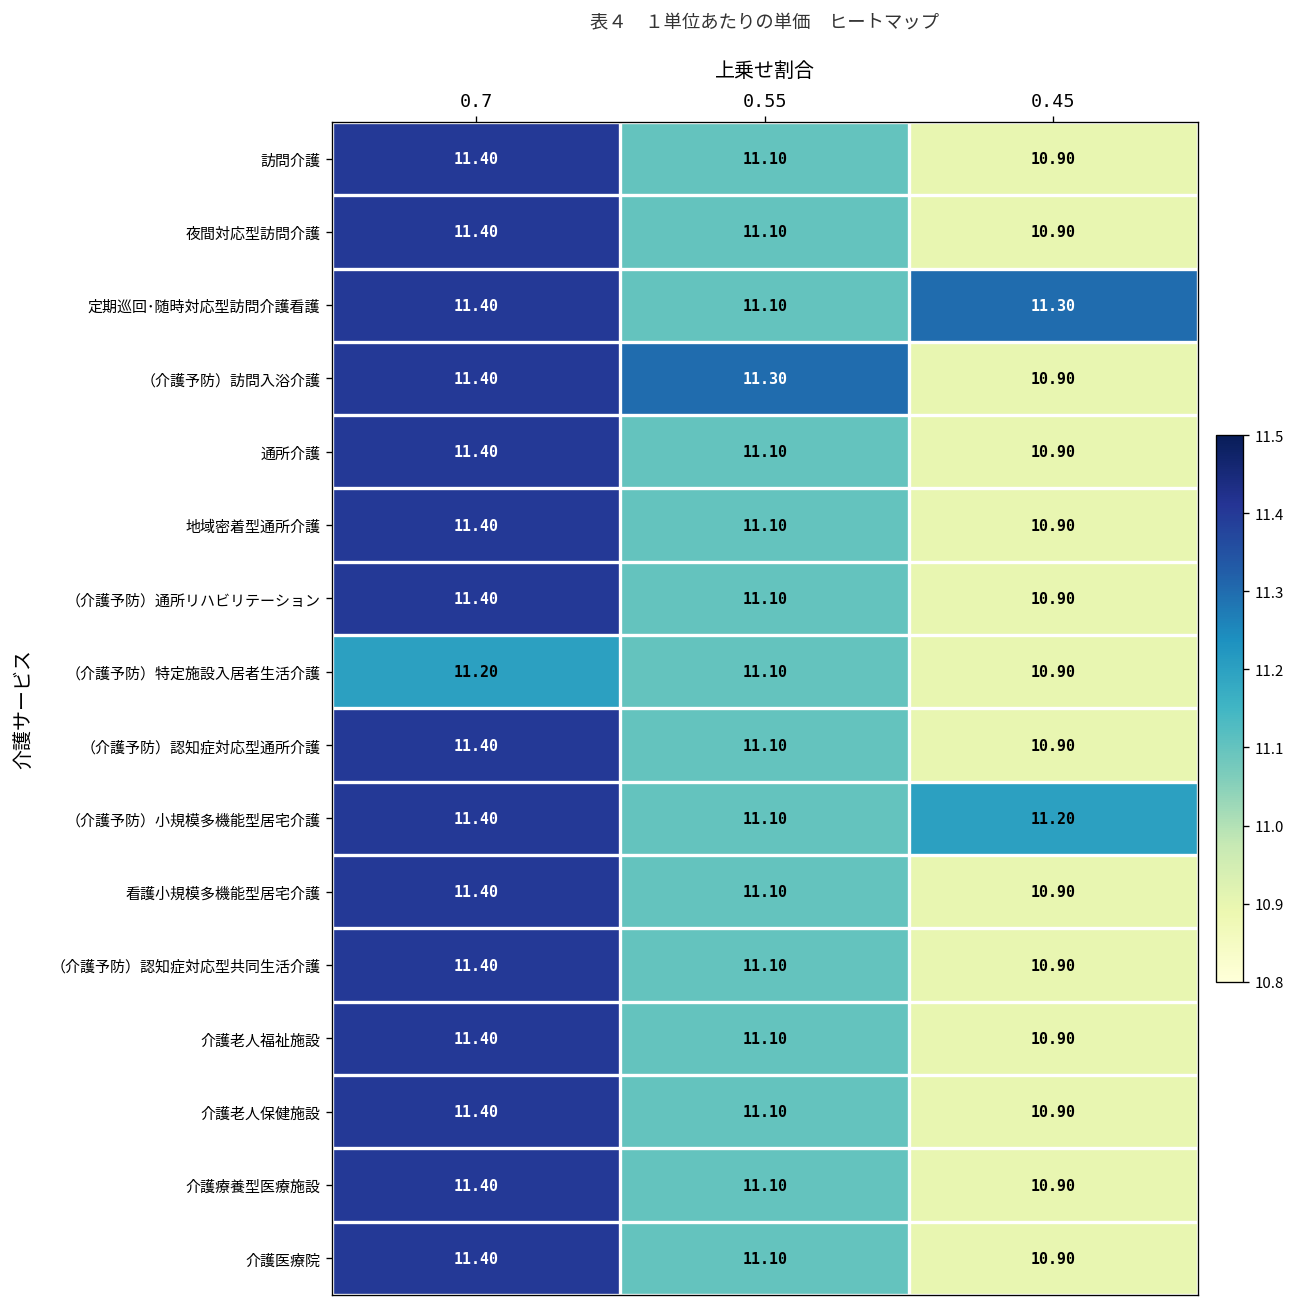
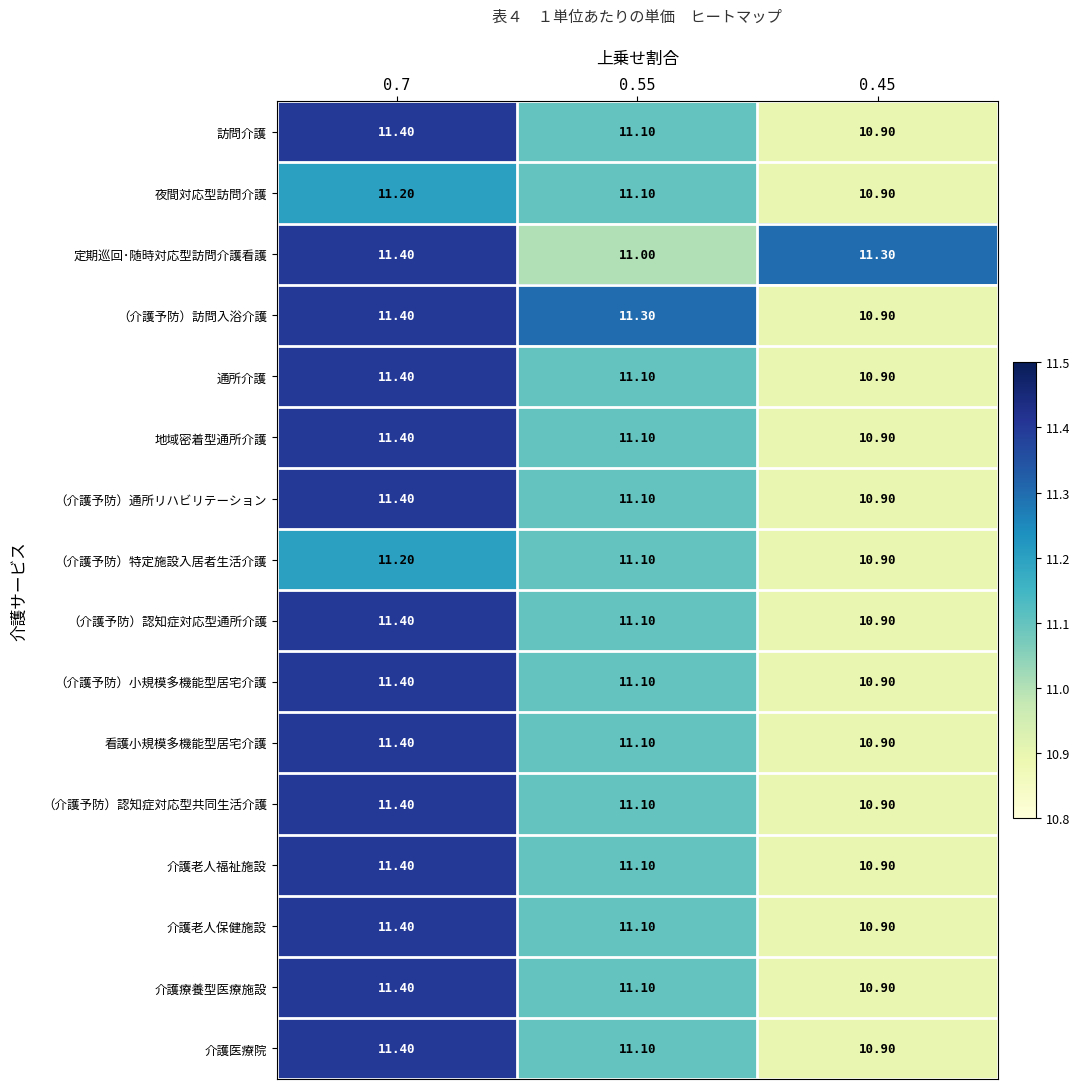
夜間対応型訪問介護, 0.7: 11.40 -> 11.20
定期巡回･随時対応型訪問介護看護, 0.55: 11.10 -> 11.00
（介護予防）小規模多機能型居宅介護, 0.45: 11.20 -> 10.90
